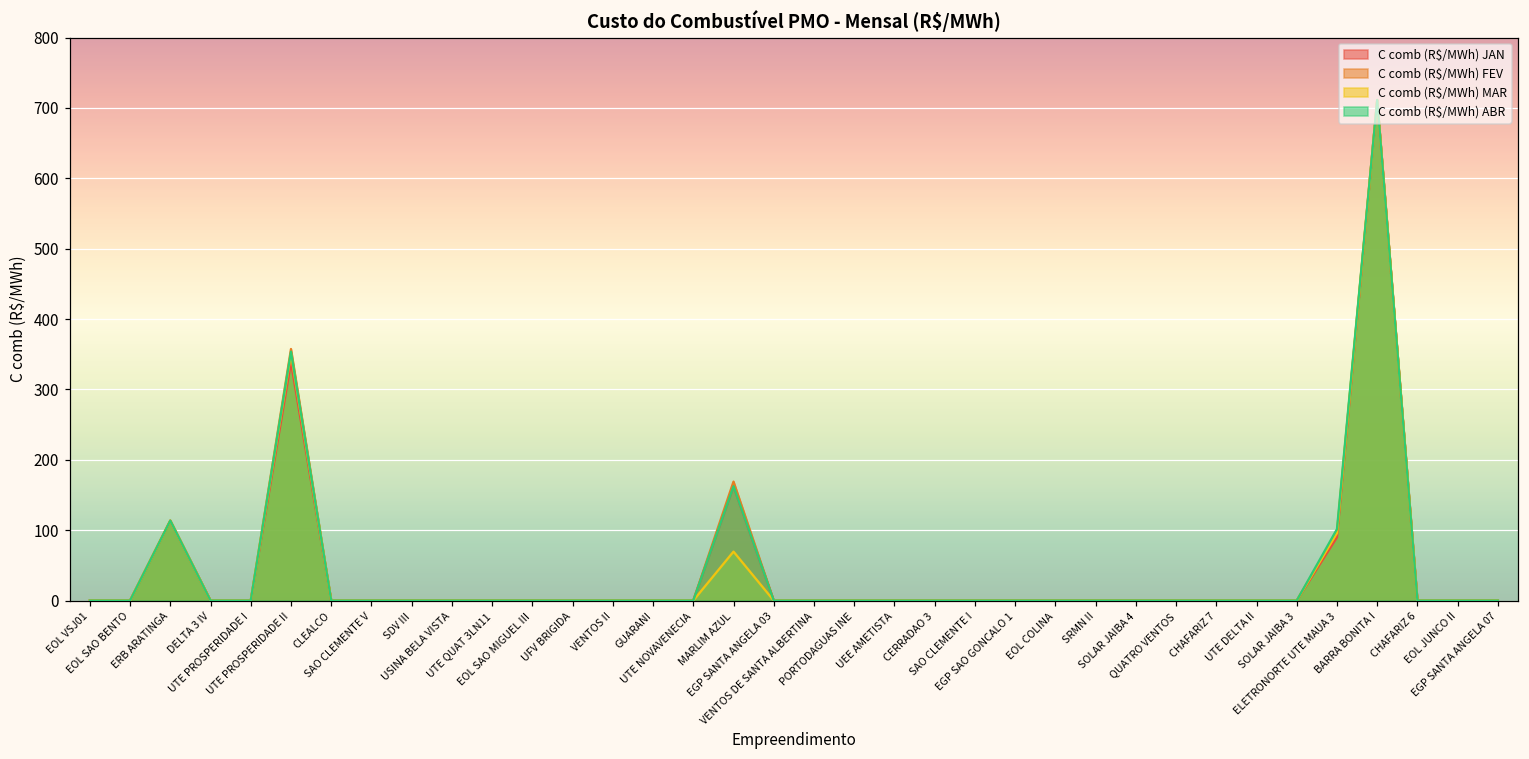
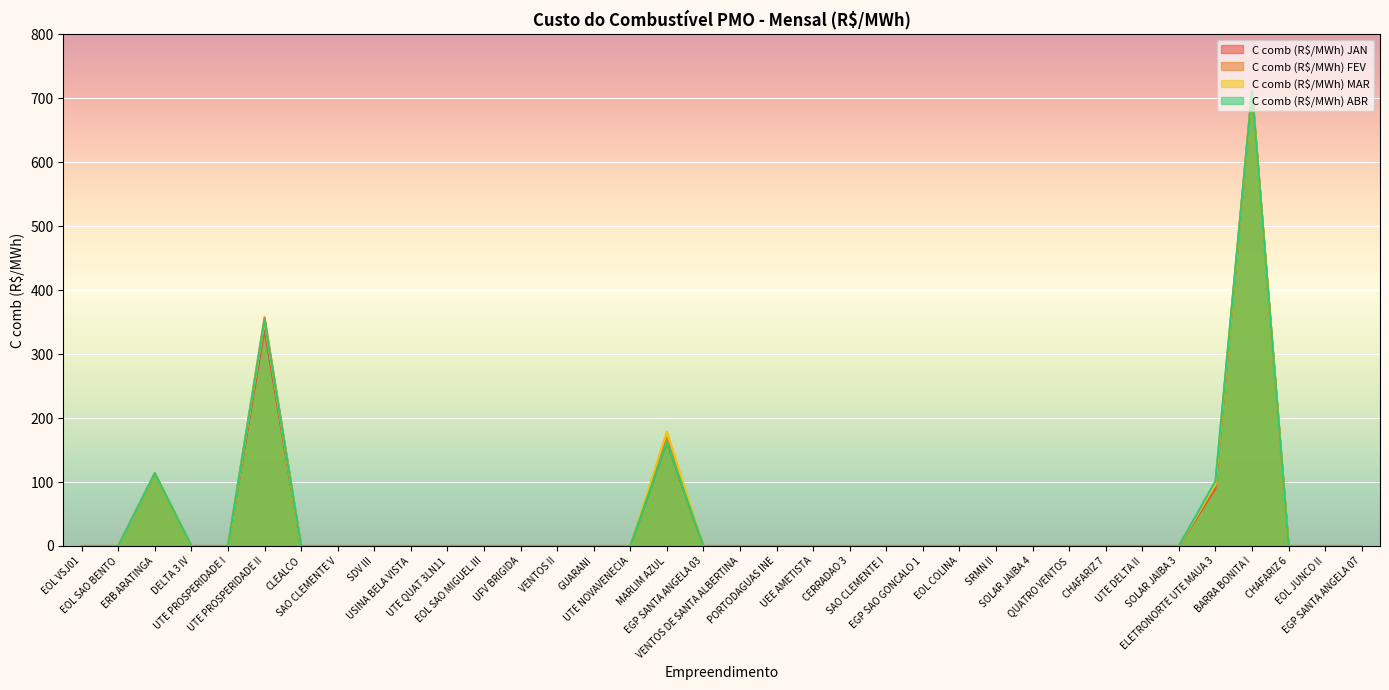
C comb (R$/MWh) MAR, MARLIM AZUL: 70 -> 180
